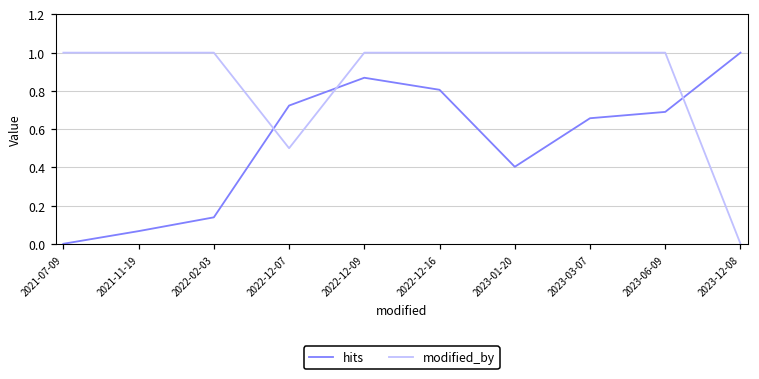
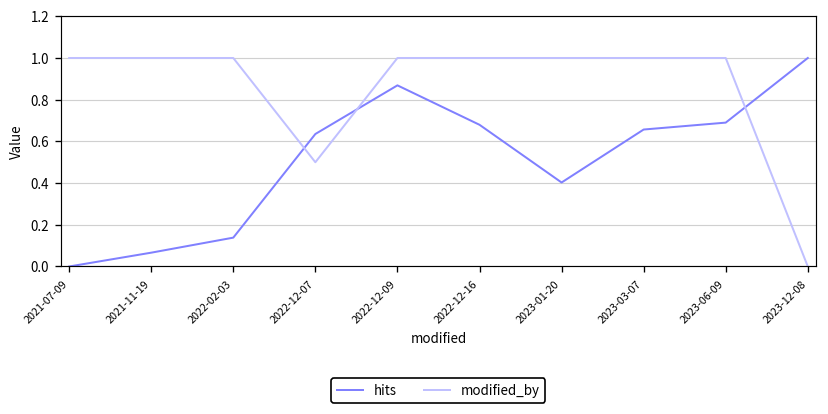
hits, 2022-12-07: 0.72 -> 0.64
hits, 2022-12-16: 0.81 -> 0.68
